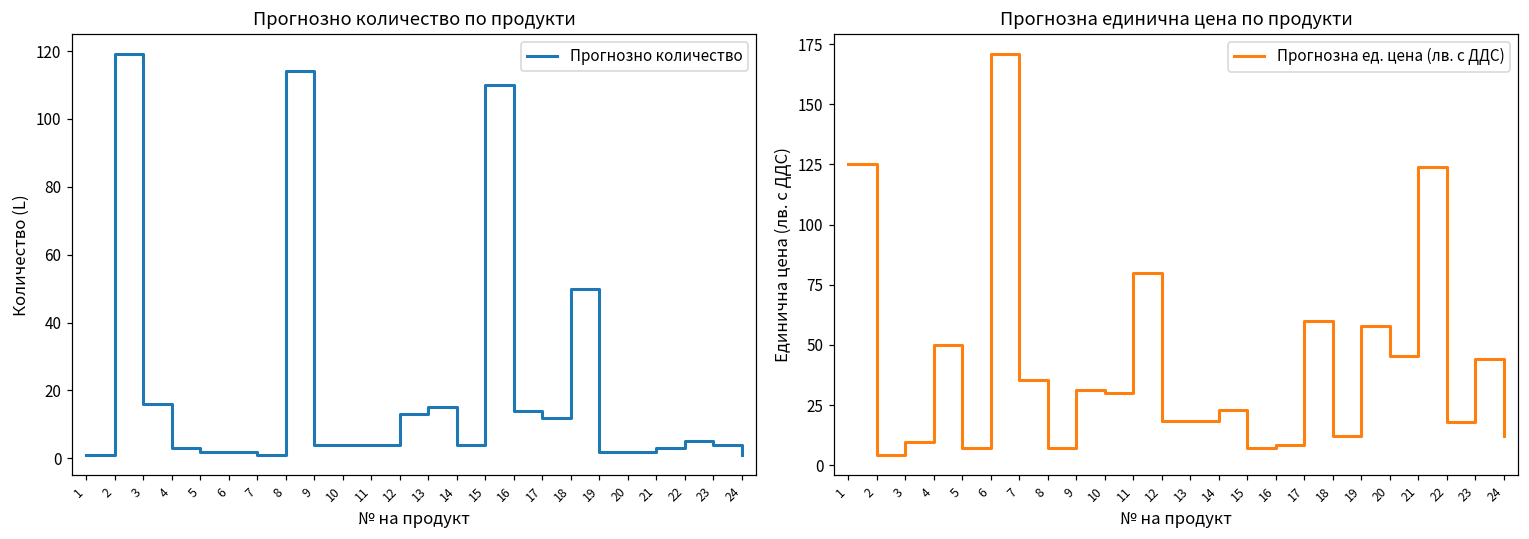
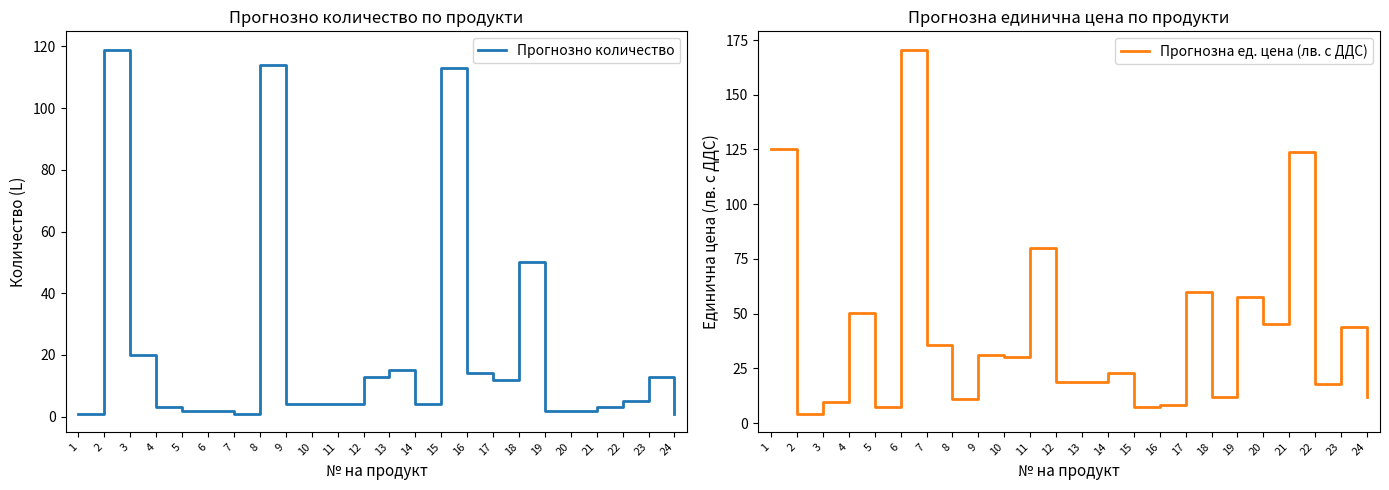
Прогнозно количество по продукти, 3: 16 -> 20
Прогнозно количество по продукти, 15: 110 -> 113
Прогнозно количество по продукти, 23: 4 -> 13
Прогнозна единична цена по продукти, 8: 7 -> 11
